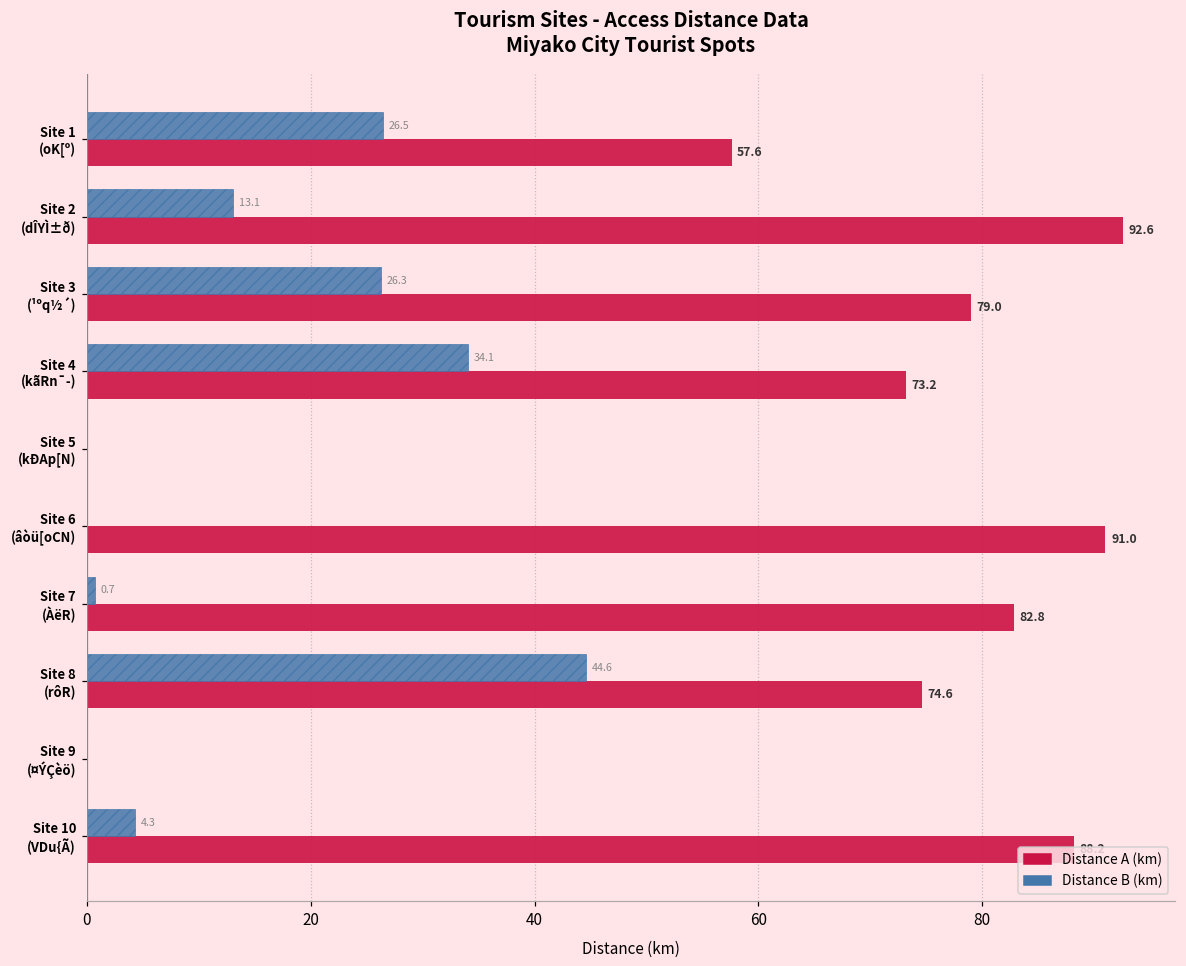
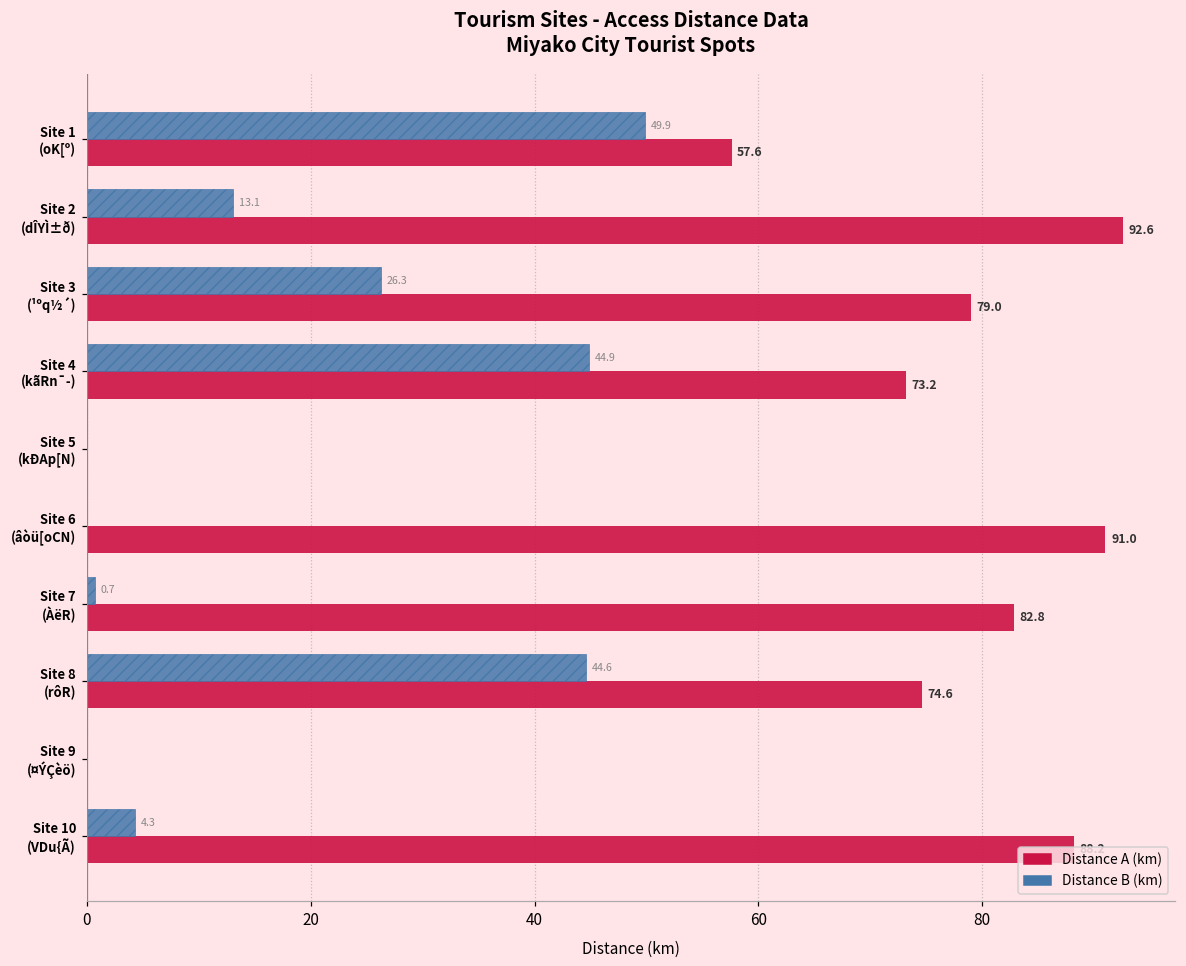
Distance B (km), Site 1 (oK[º): 26.5 -> 49.9
Distance B (km), Site 4 (kãRn¯­): 34.1 -> 44.9
